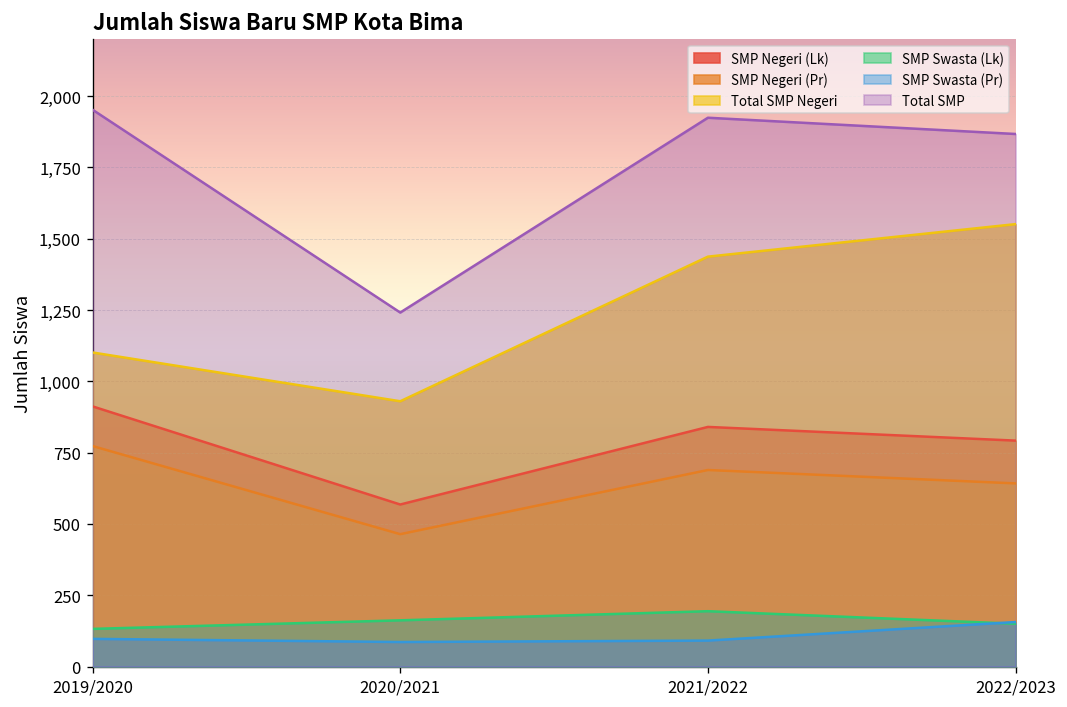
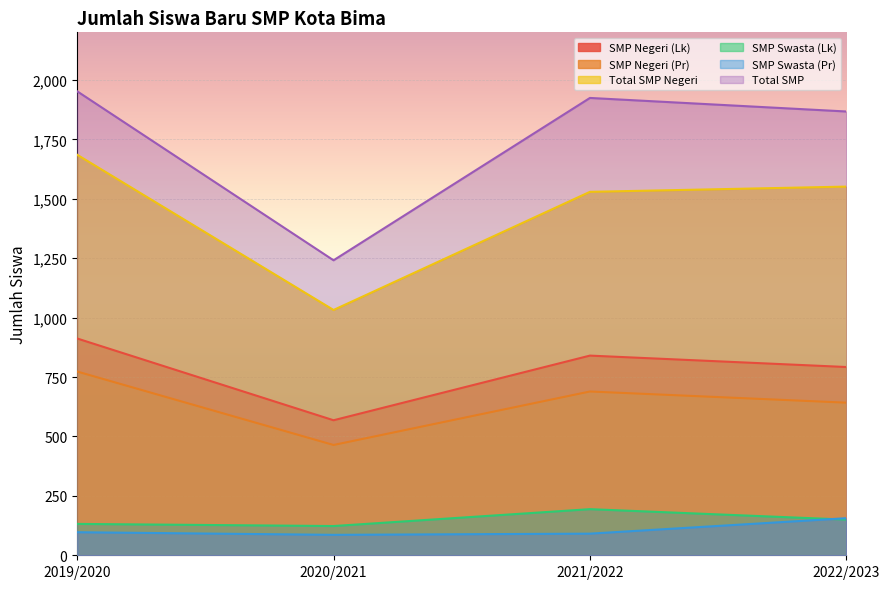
Total SMP Negeri, 2019/2020: 1,100 -> 1,690
Total SMP Negeri, 2020/2021: 930 -> 1,030
SMP Swasta (Lk), 2020/2021: 160 -> 120
Total SMP Negeri, 2021/2022: 1,440 -> 1,530
